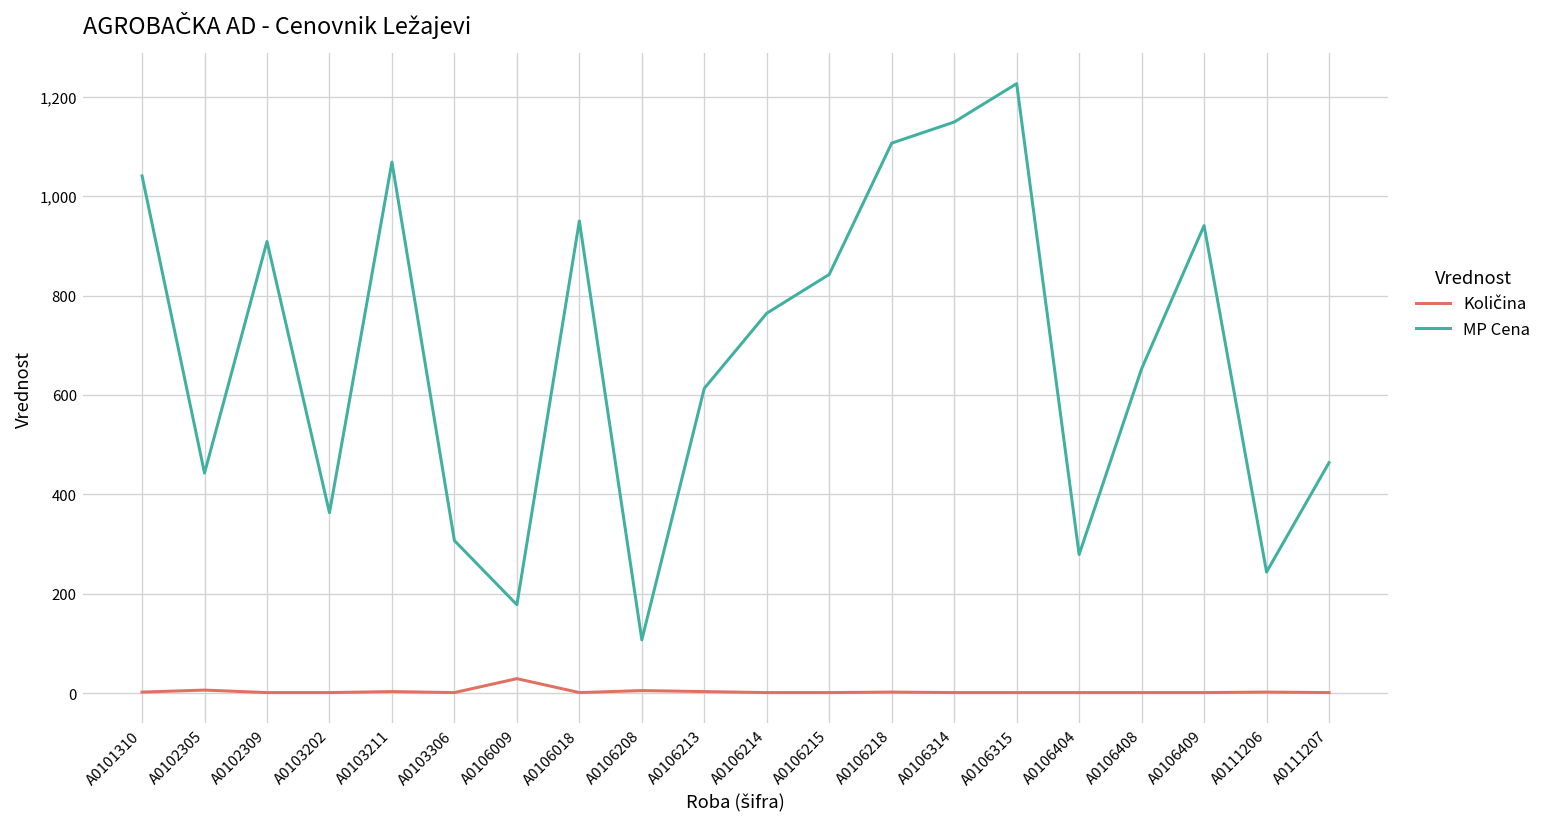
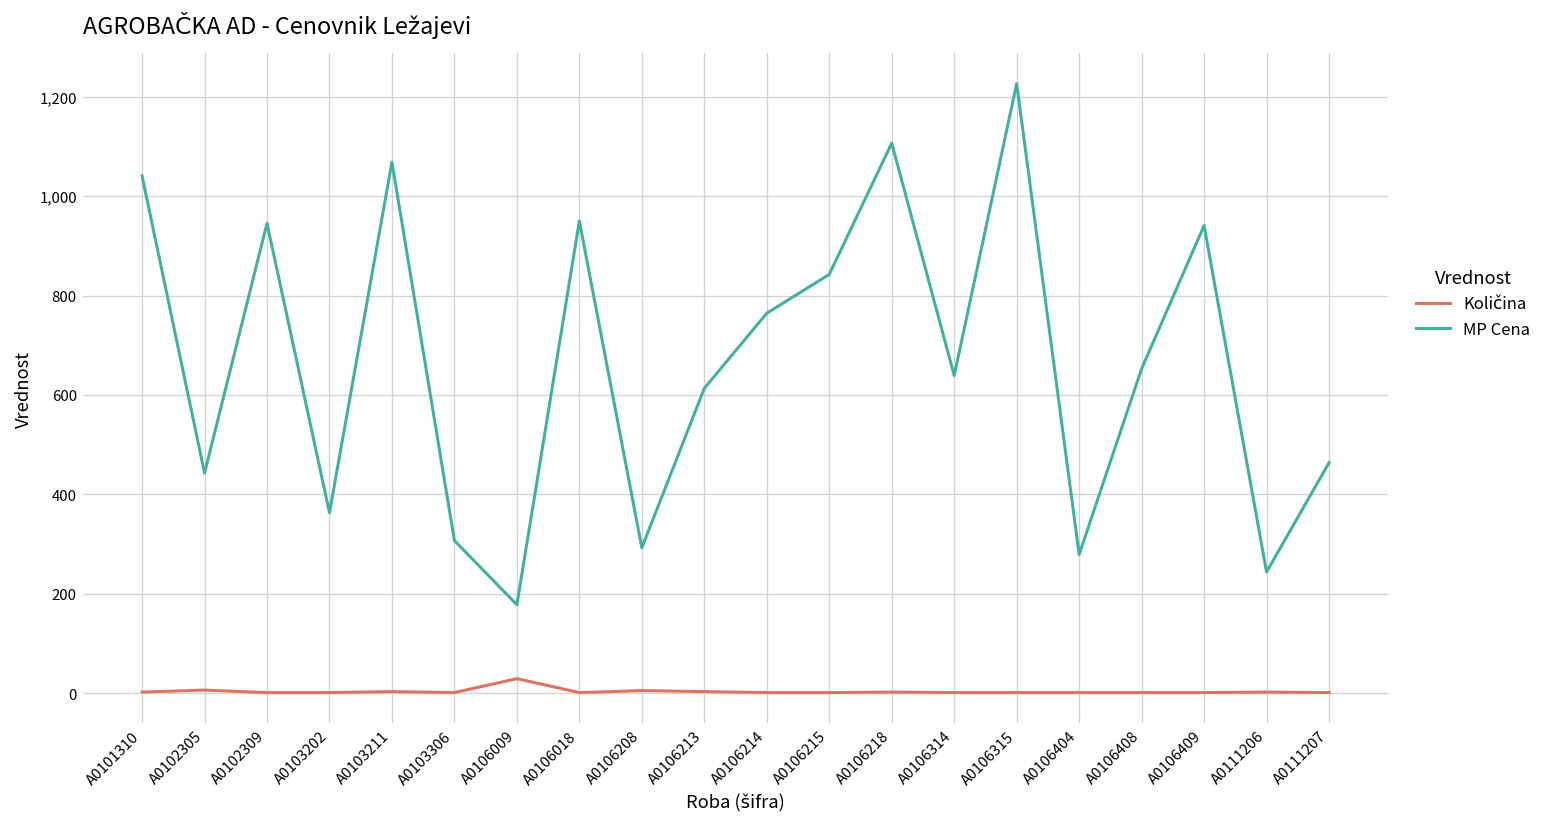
MP Cena, A0102309: 910 -> 950
MP Cena, A0106208: 110 -> 290
MP Cena, A0106314: 1,150 -> 640
